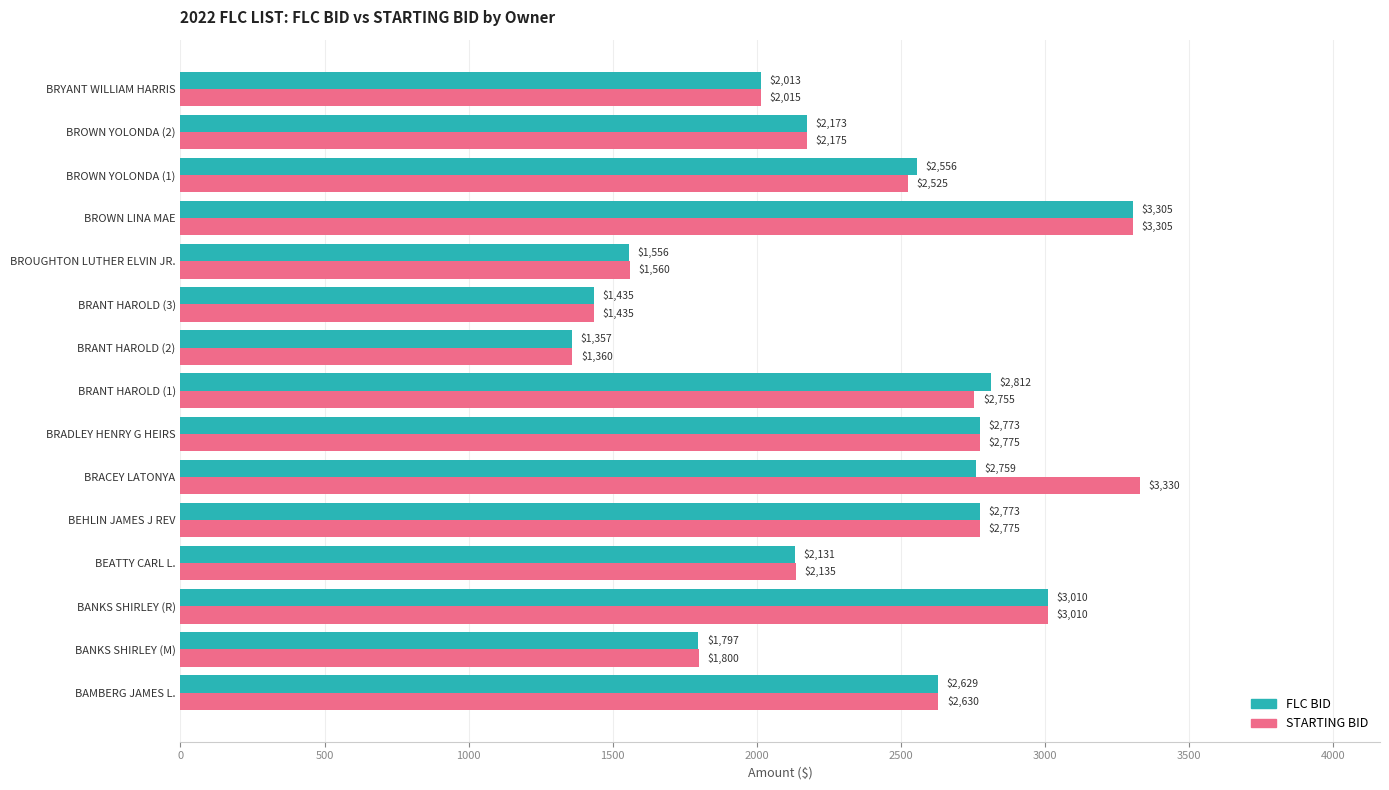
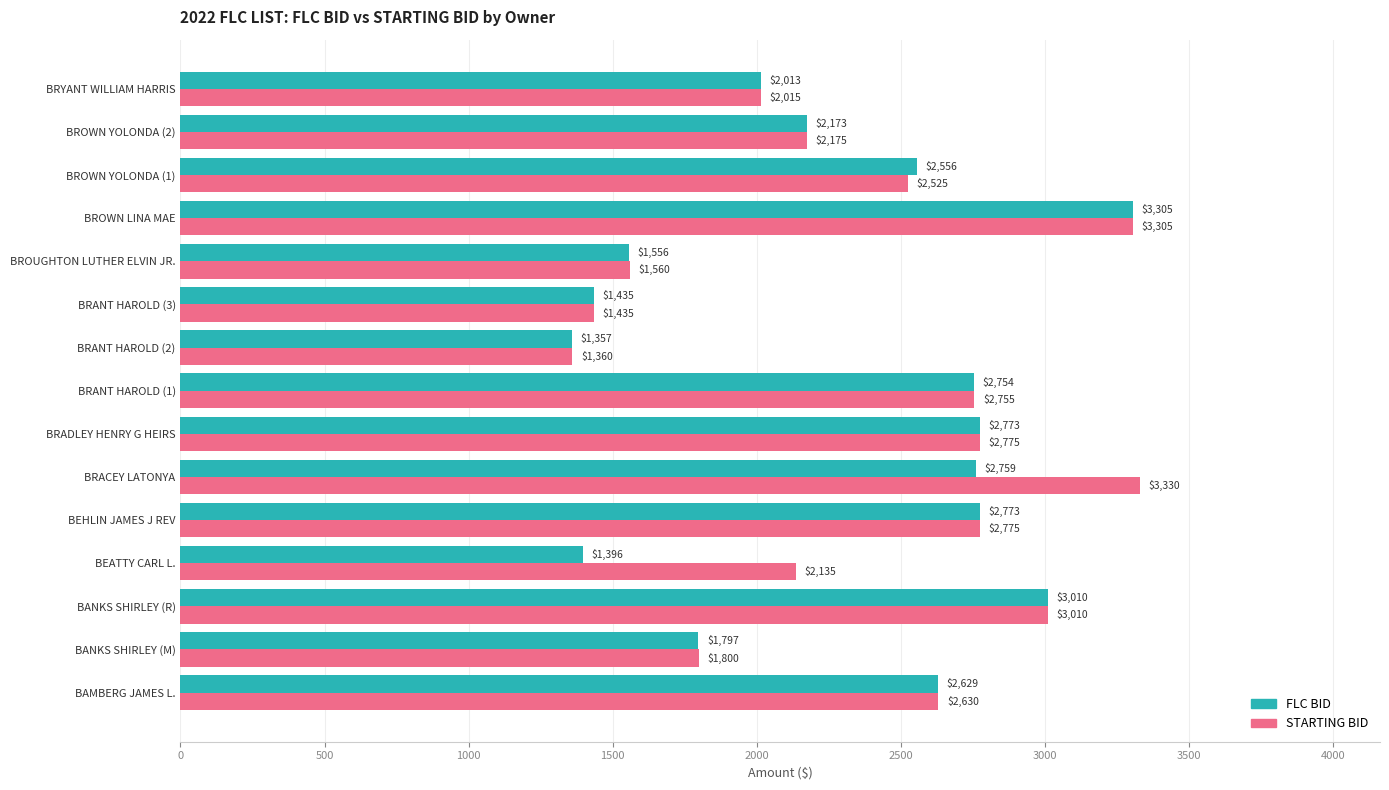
FLC BID, BRANT HAROLD (1): $2,812 -> $2,754
FLC BID, BEATTY CARL L.: $2,131 -> $1,396
